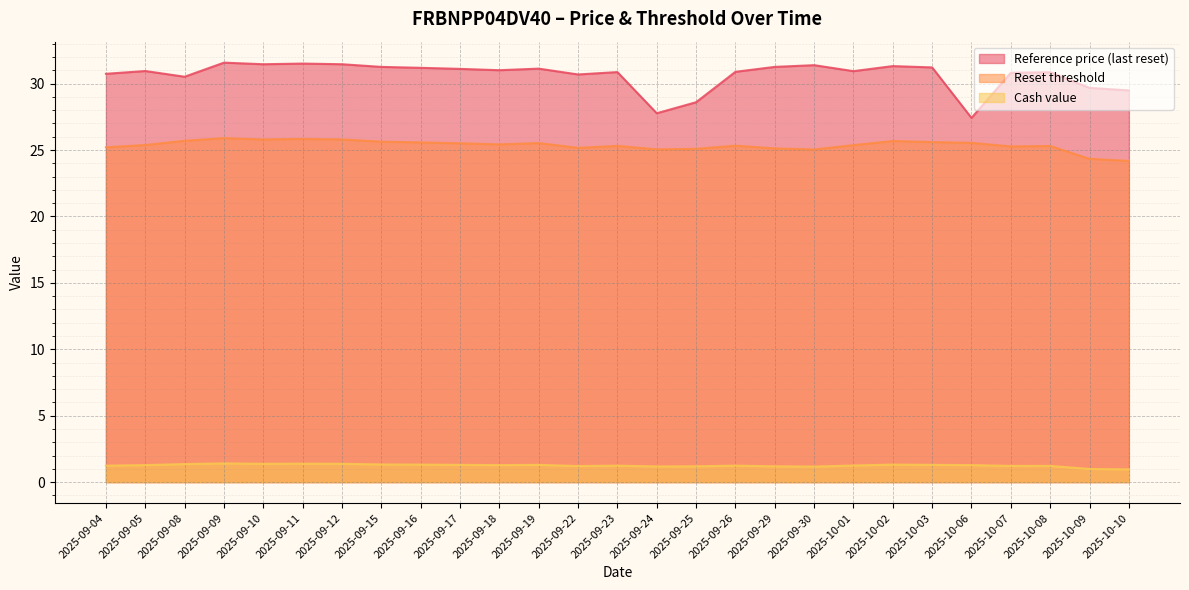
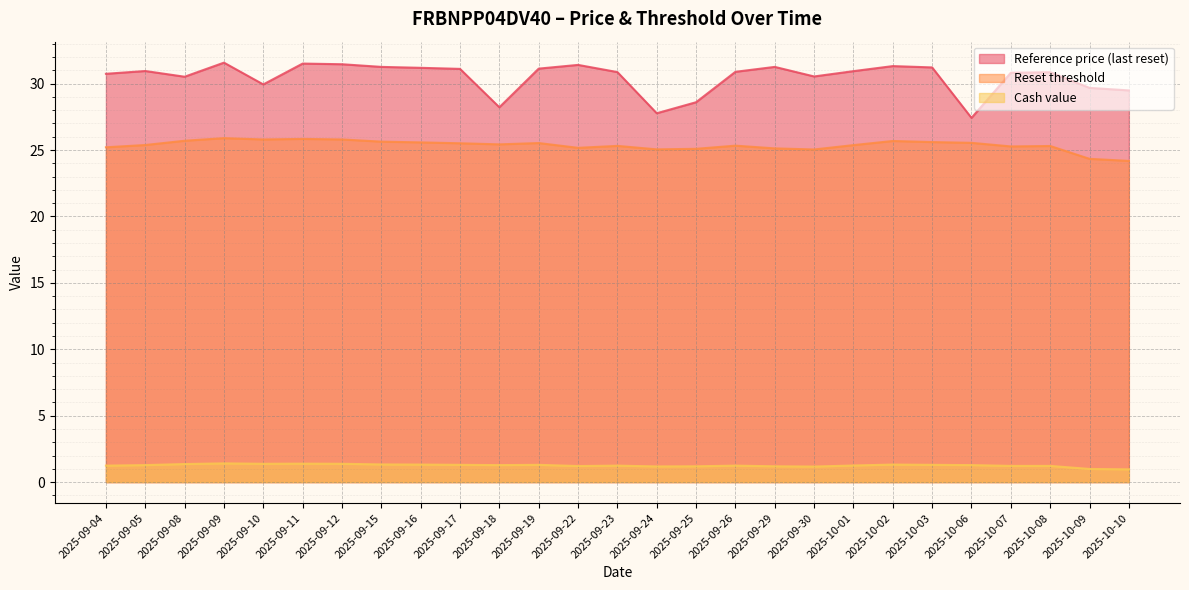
Reference price (last reset), 2025-09-10: 31.5 -> 29.9
Reference price (last reset), 2025-09-18: 31.0 -> 28.2
Reference price (last reset), 2025-09-22: 30.7 -> 31.4
Reference price (last reset), 2025-09-30: 31.4 -> 30.5
